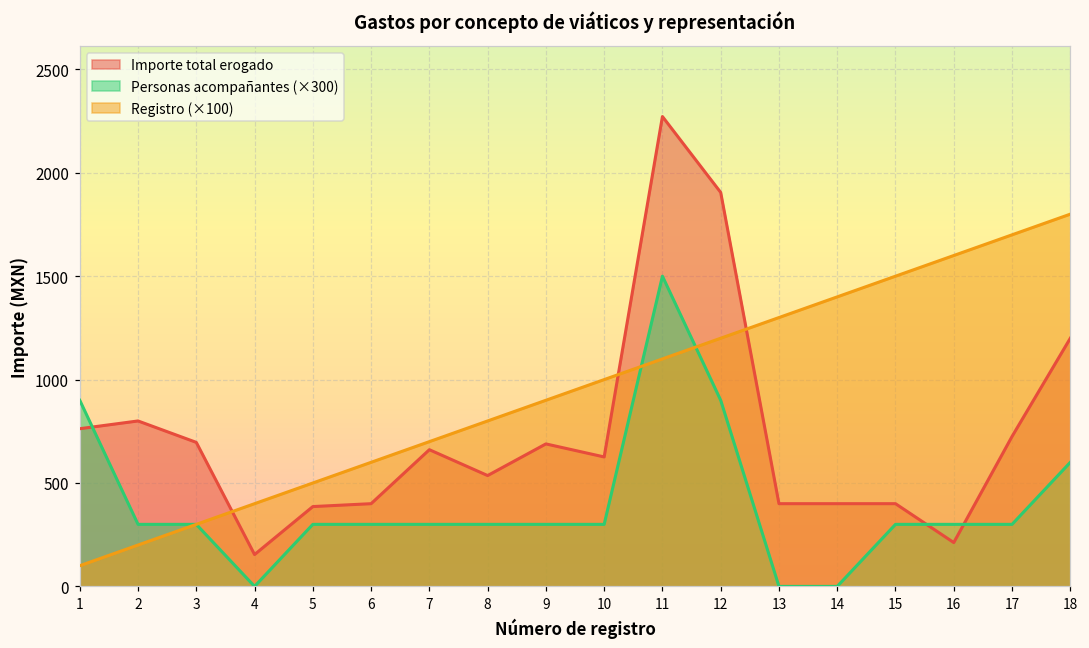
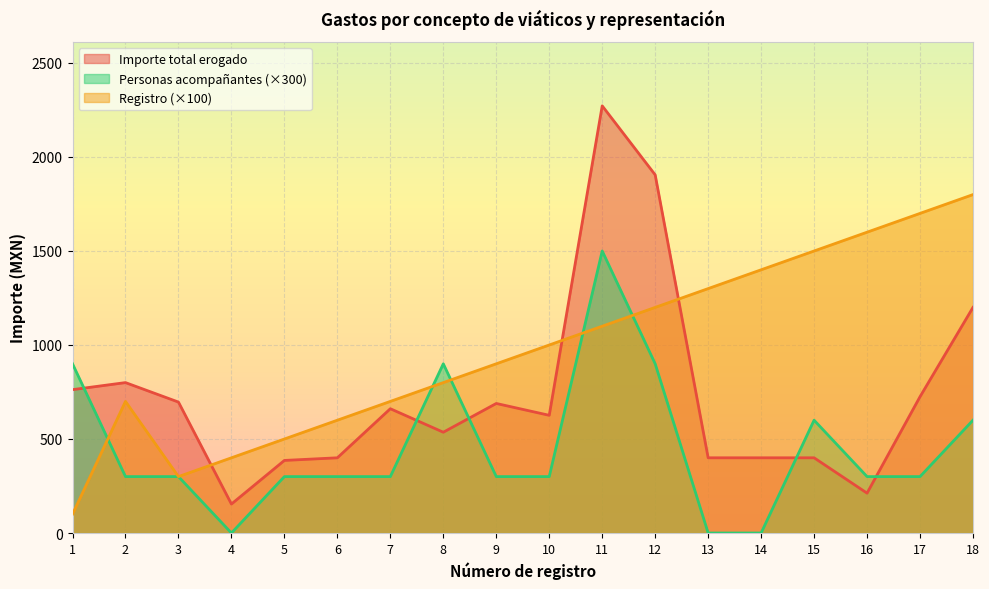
Registro (×100), 2: 200 -> 700
Personas acompañantes (×300), 8: 300 -> 900
Personas acompañantes (×300), 15: 300 -> 600
